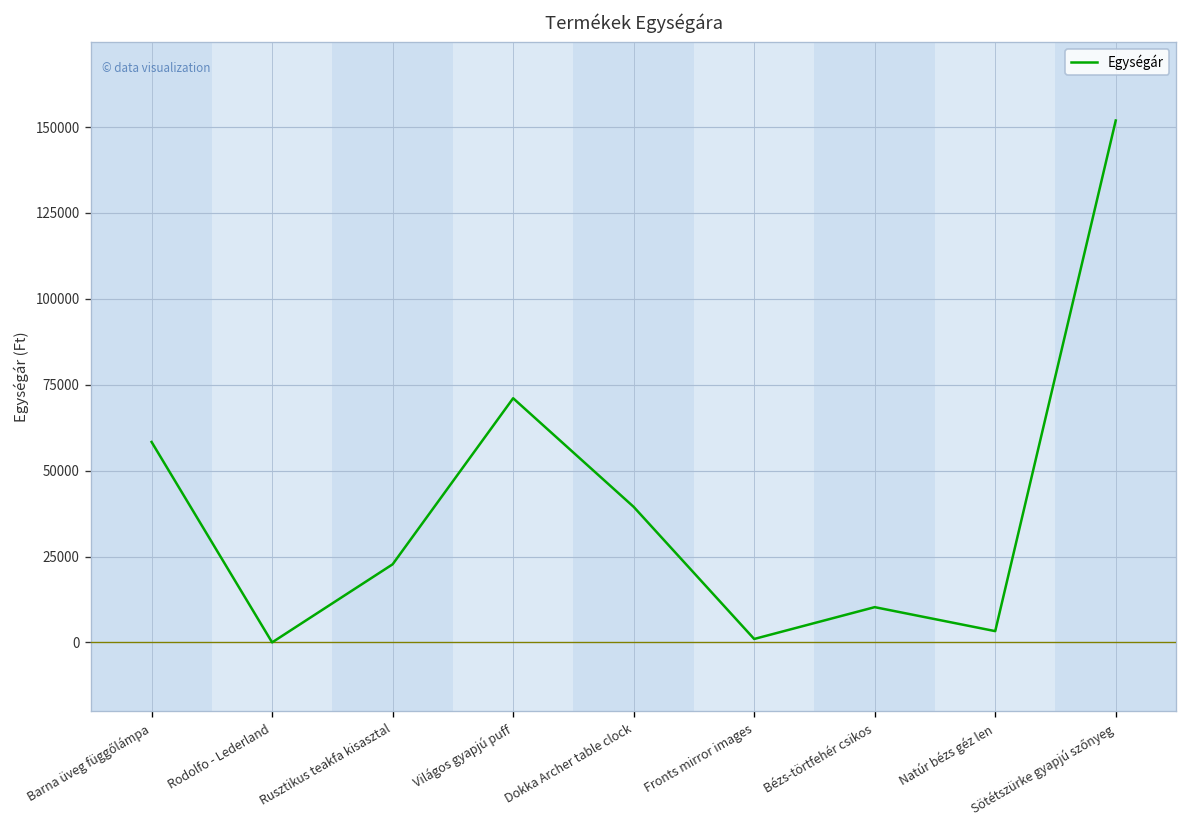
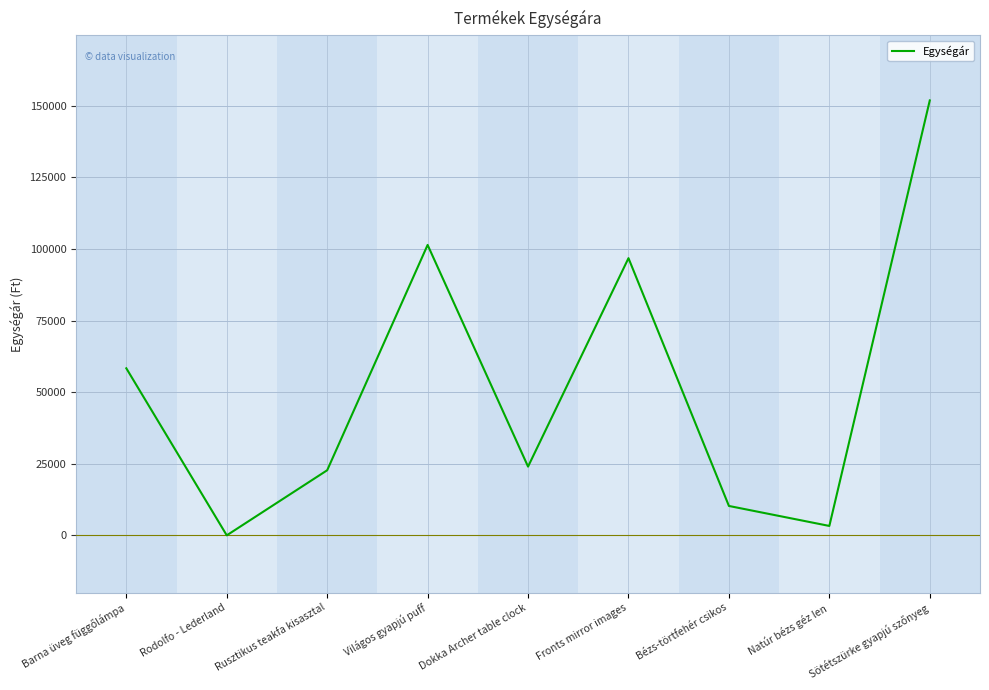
Világos gyapjú puff: 71000 -> 101000
Dokka Archer table clock: 39000 -> 24000
Fronts mirror images: 1000 -> 97000
